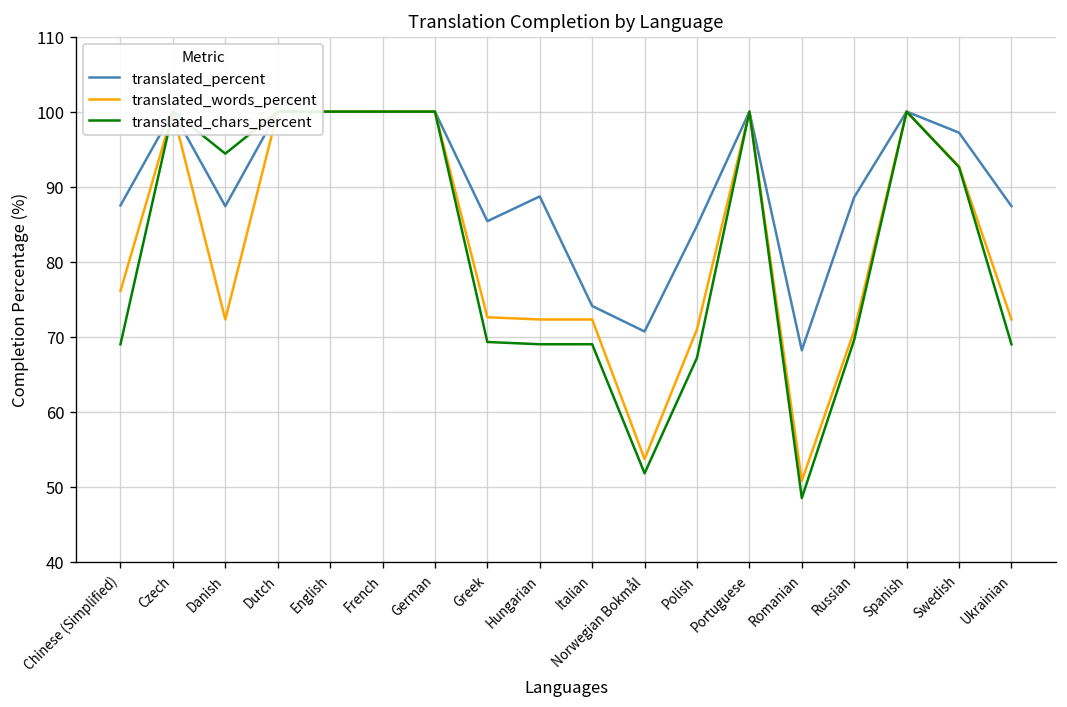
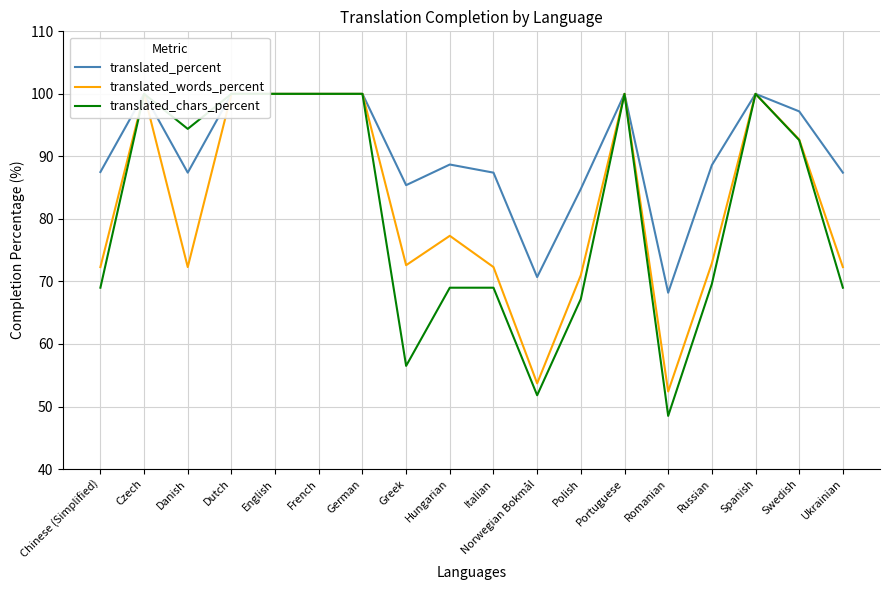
translated_words_percent, Chinese (Simplified): 76 -> 72
translated_chars_percent, Greek: 69 -> 57
translated_words_percent, Hungarian: 72 -> 77
translated_percent, Italian: 74 -> 87
translated_words_percent, Romanian: 51 -> 52
translated_words_percent, Russian: 71 -> 73
